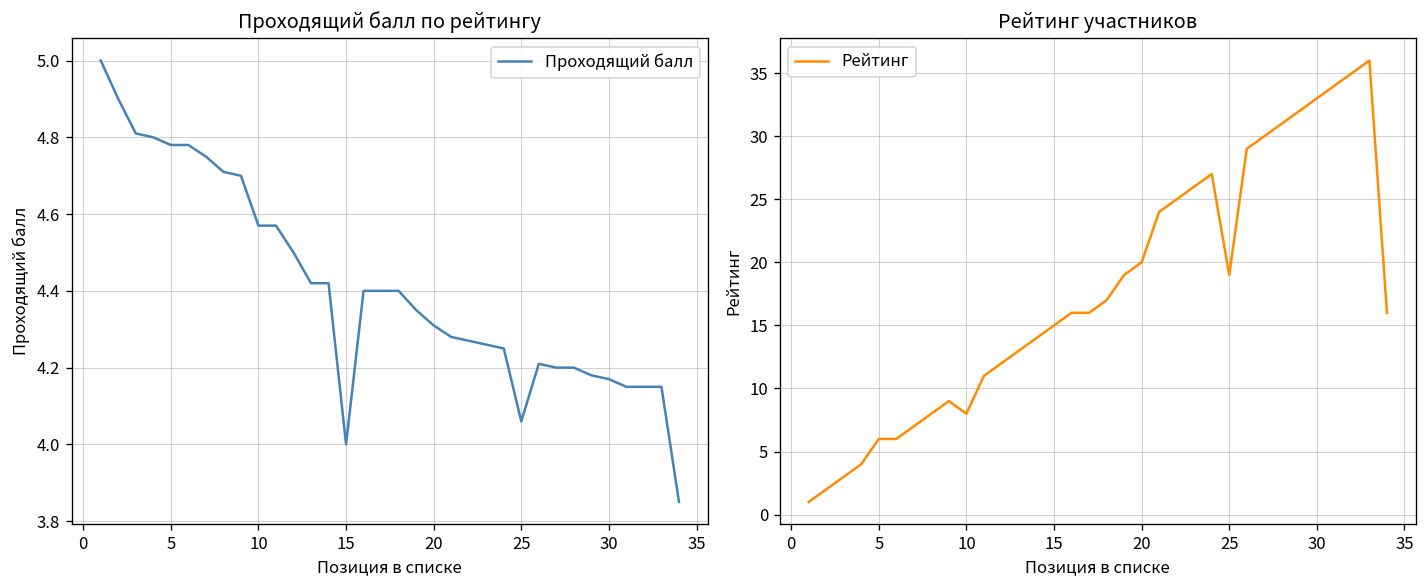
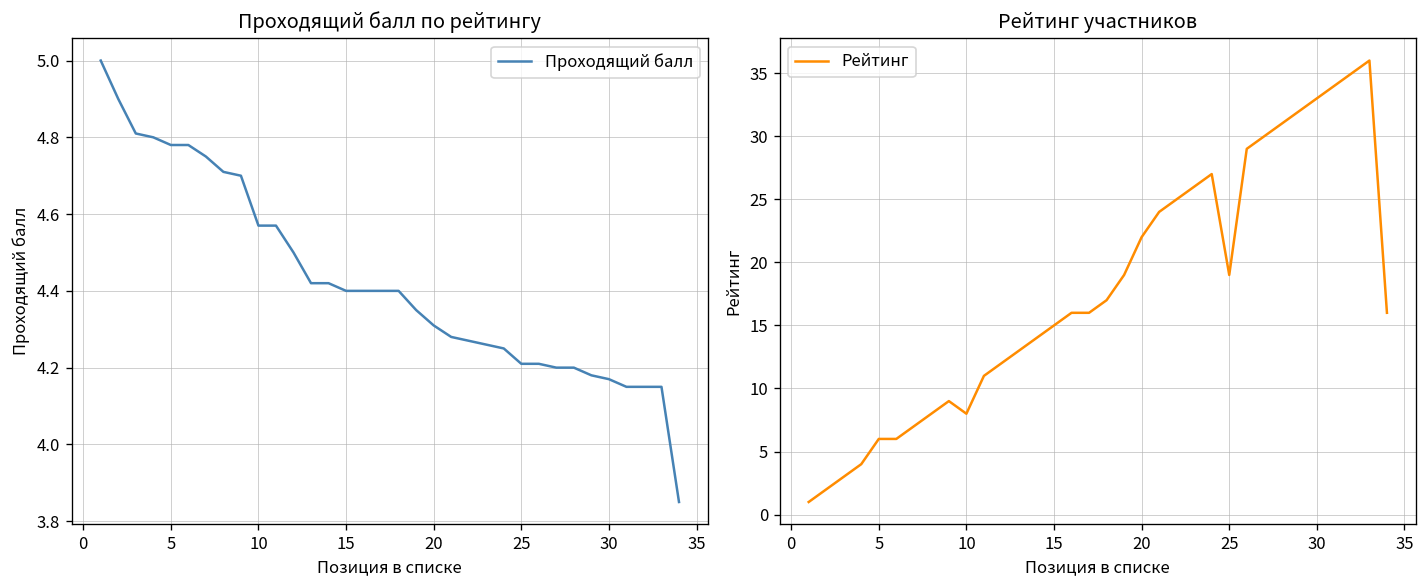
Проходящий балл по рейтингу, 15: 4.0 -> 4.4
Проходящий балл по рейтингу, 25: 4.06 -> 4.21
Рейтинг участников, 20: 20 -> 22
